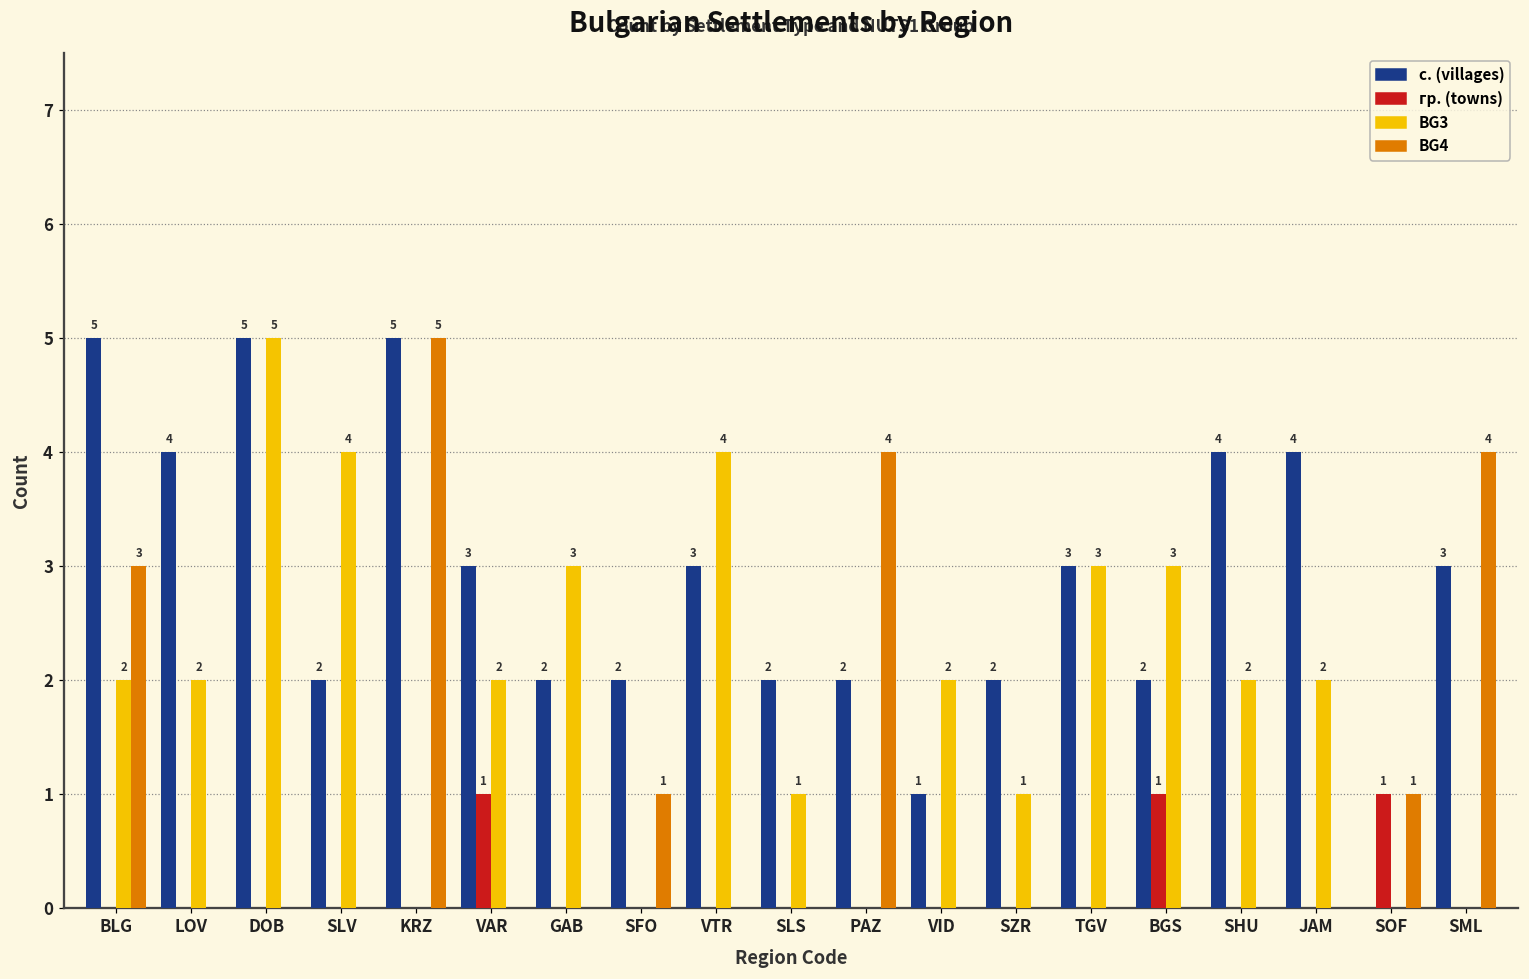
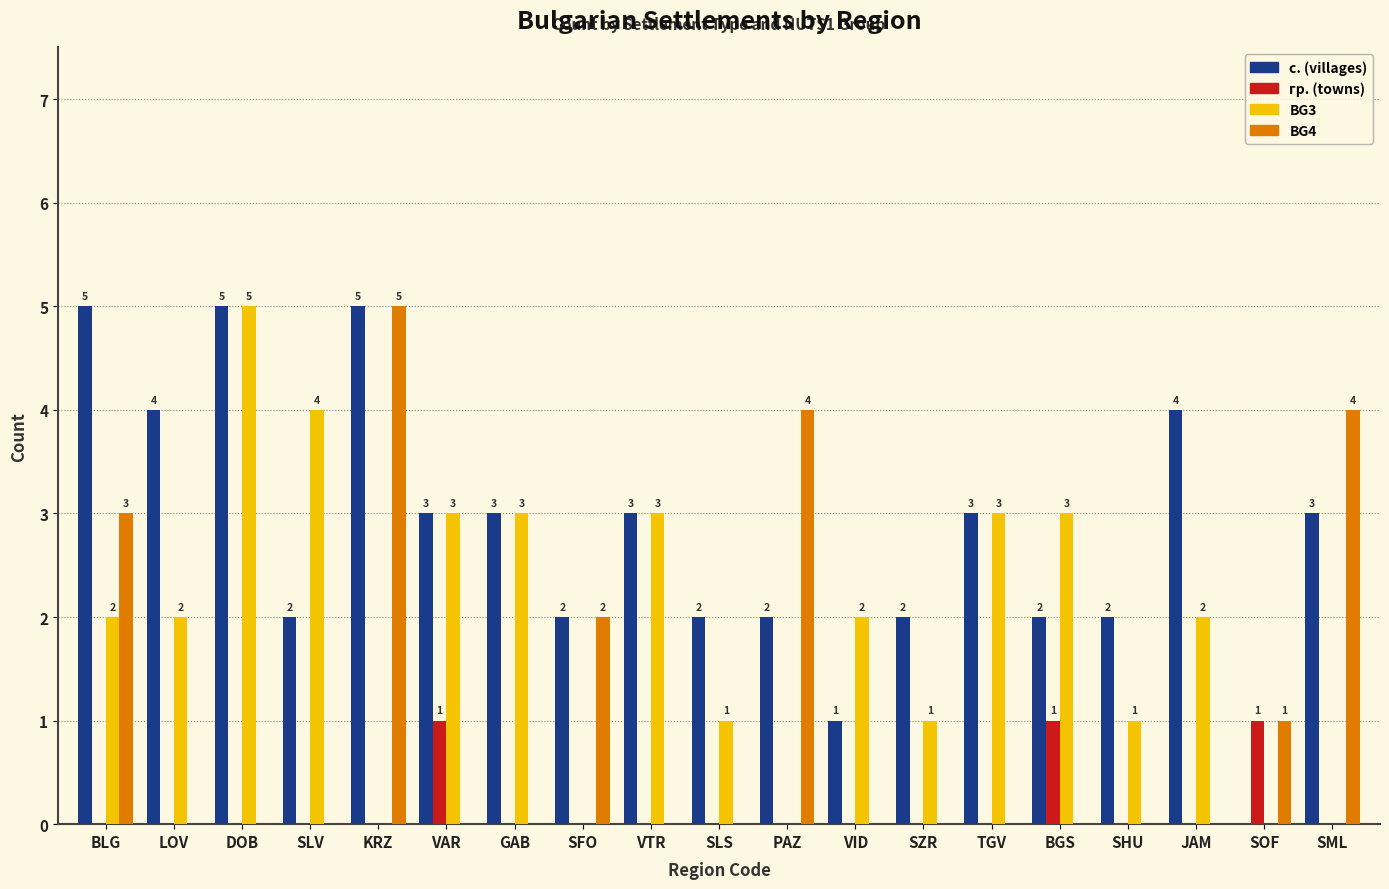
BG3, VAR: 2 -> 3
с. (villages), GAB: 2 -> 3
BG4, SFO: 1 -> 2
BG3, VTR: 4 -> 3
с. (villages), SHU: 4 -> 2
BG3, SHU: 2 -> 1
